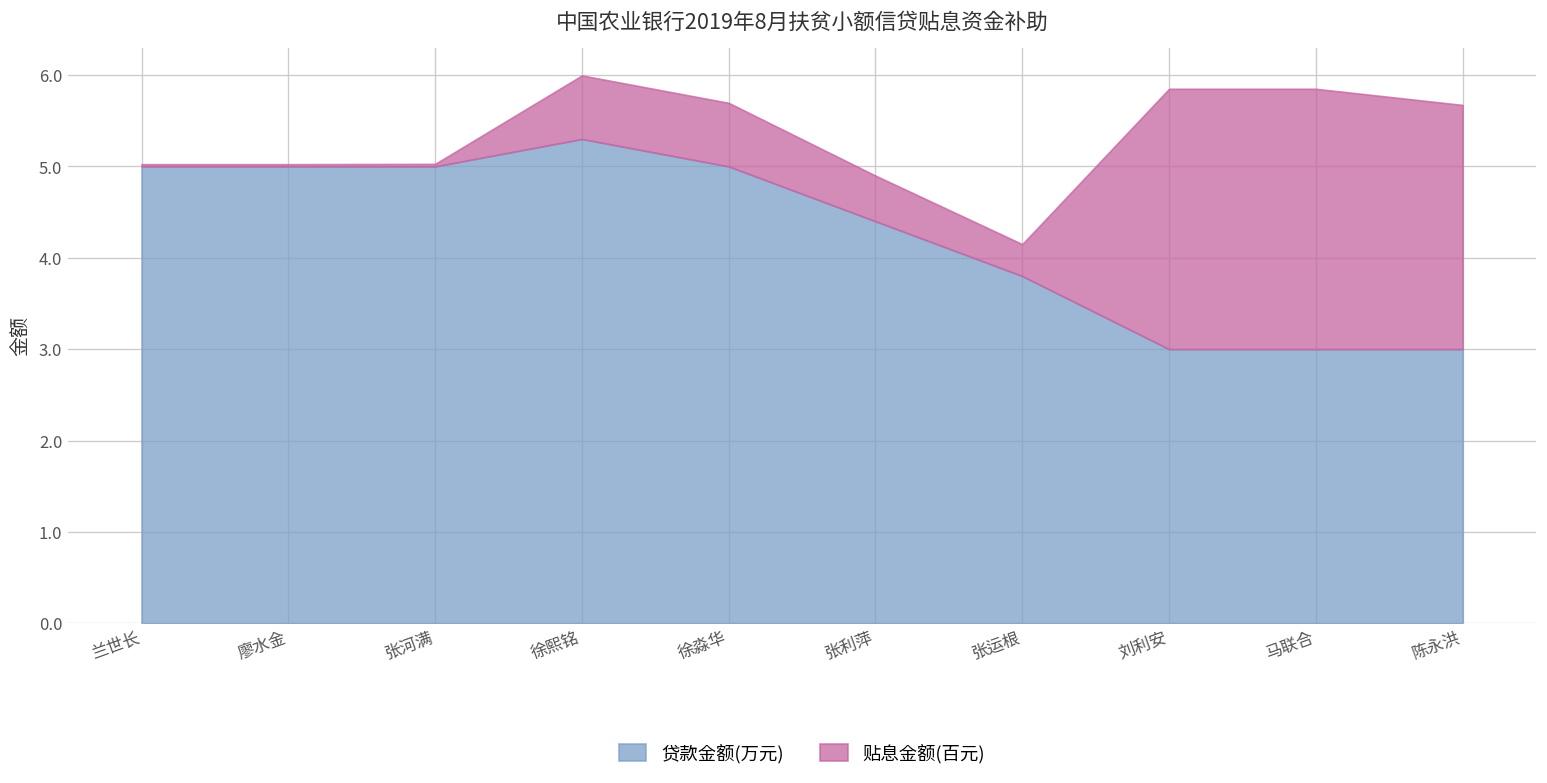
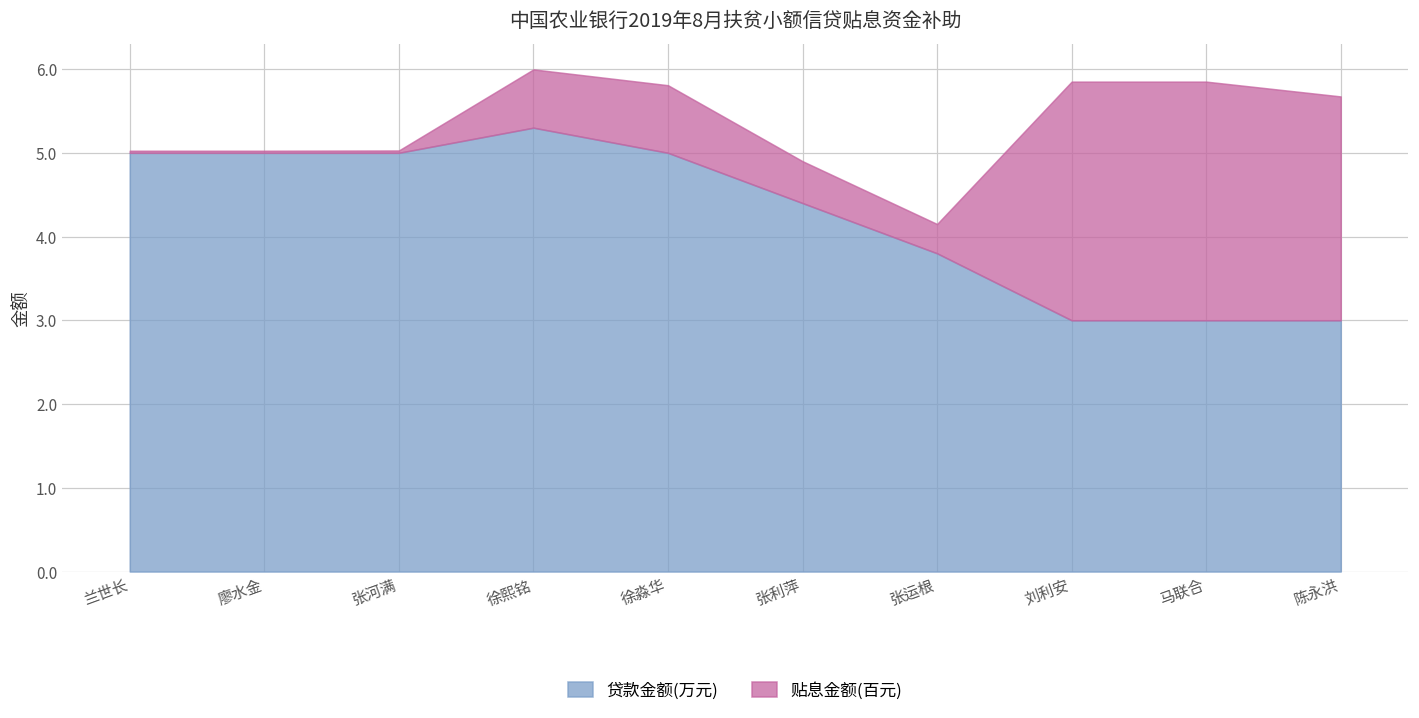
贴息金额(百元), 徐淼华: 0.7 -> 0.8
